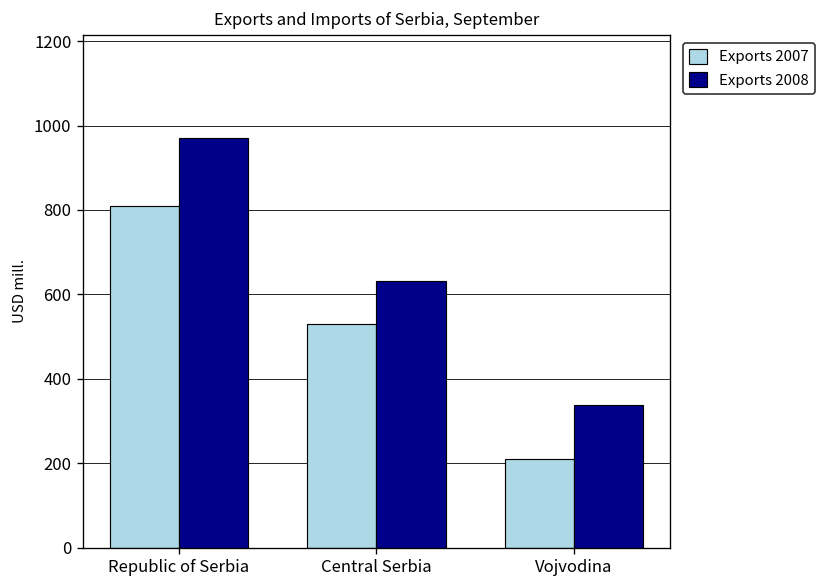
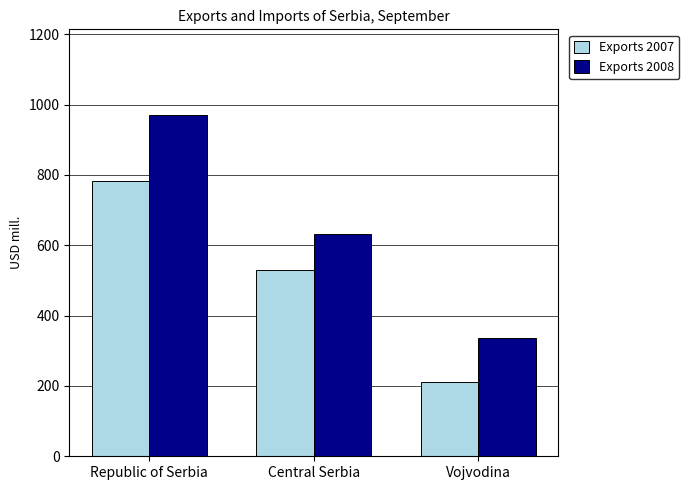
Exports 2007, Republic of Serbia: 810 -> 780
